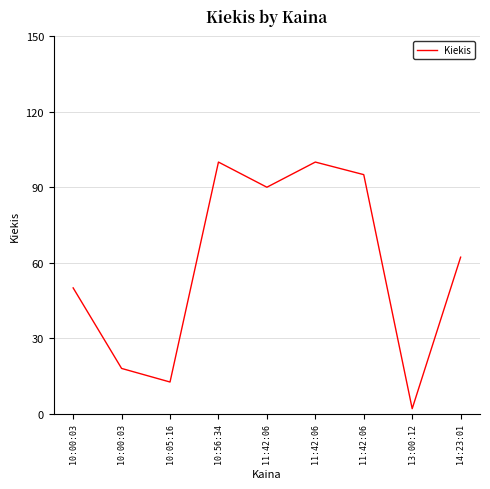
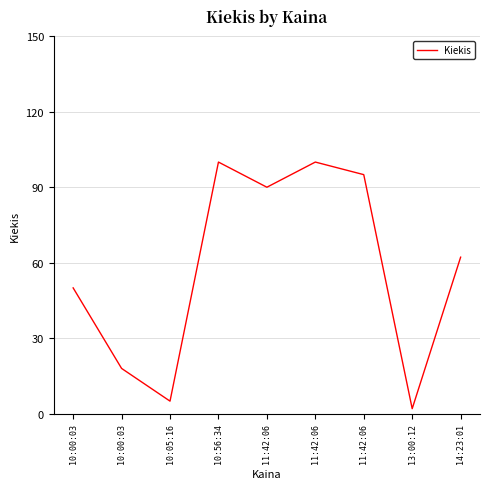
10:05:16: 13 -> 5
